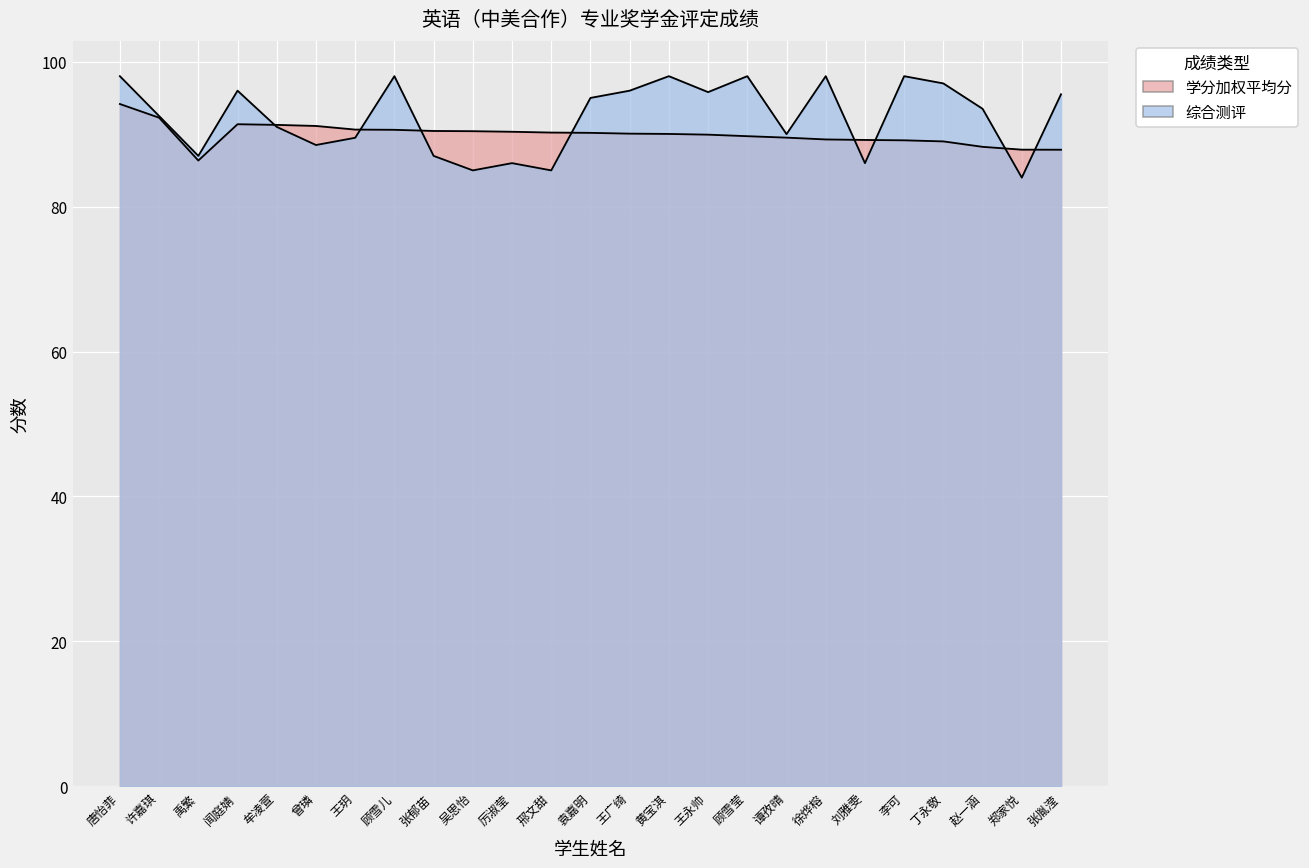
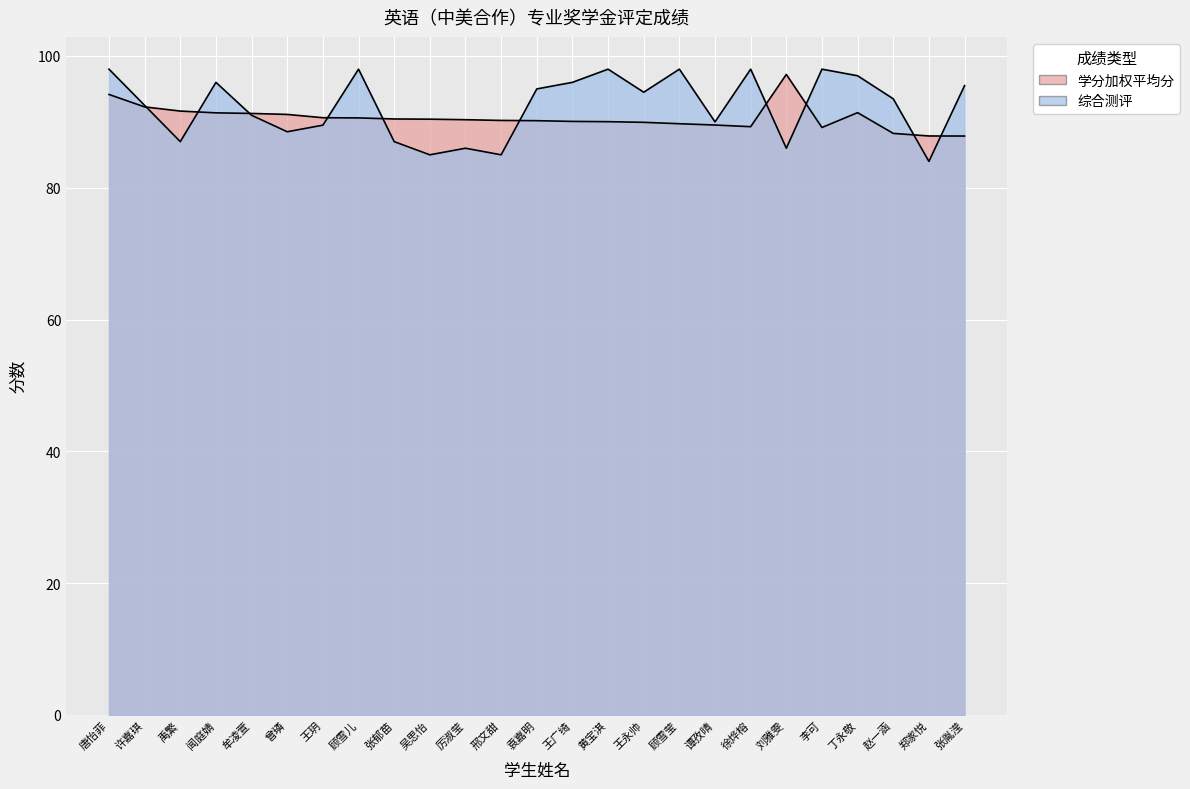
学分加权平均分, 禹繁: 86 -> 92
综合测评, 王永帅: 96 -> 95
学分加权平均分, 刘雅雯: 89 -> 97
学分加权平均分, 丁永敬: 89 -> 91
